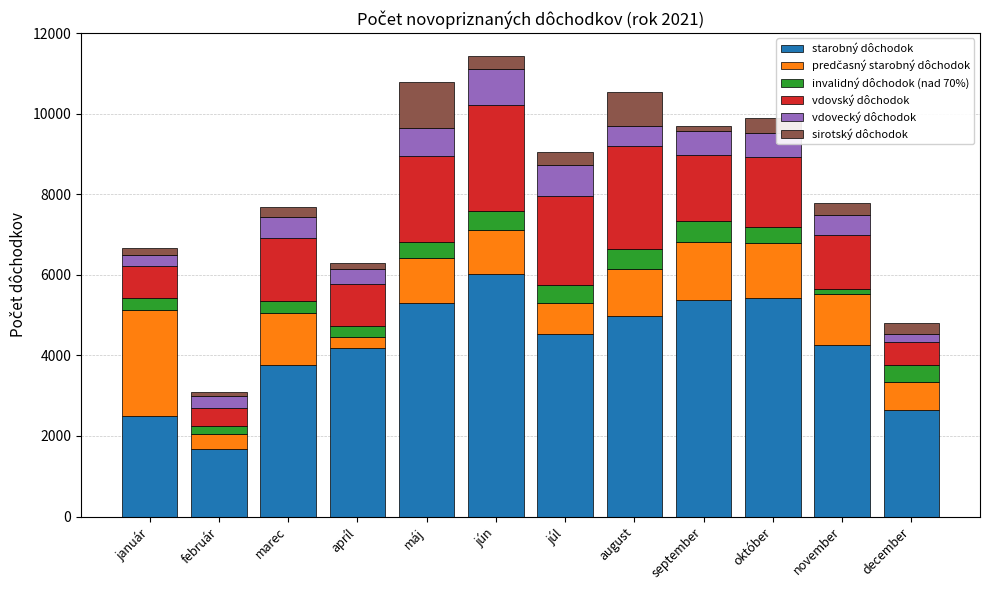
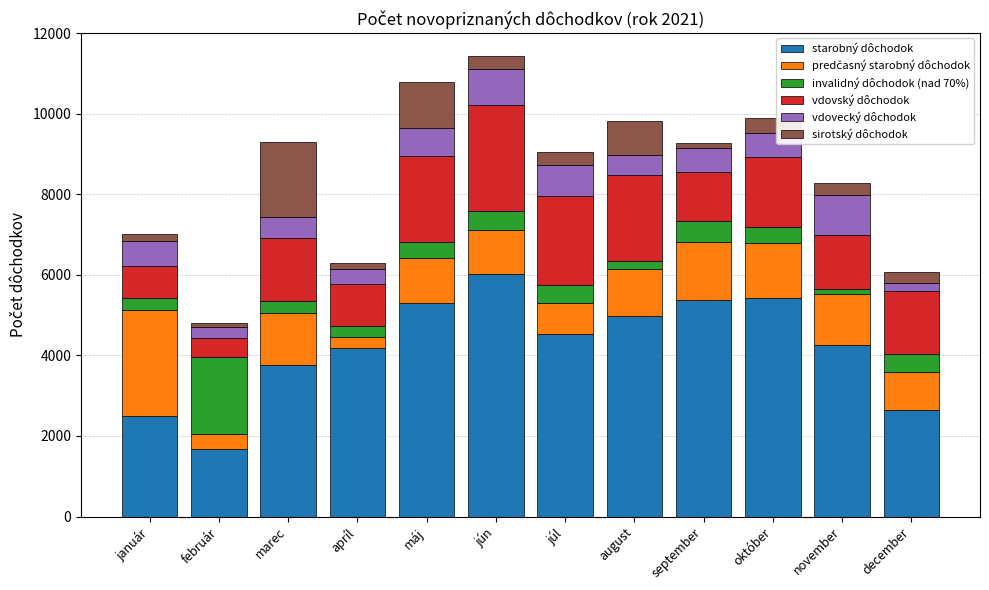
vdovecký dôchodok, január: 300 -> 600
invalidný dôchodok (nad 70%), február: 200 -> 1900
sirotský dôchodok, marec: 200 -> 1900
invalidný dôchodok (nad 70%), august: 500 -> 200
vdovský dôchodok, august: 2500 -> 2100
vdovský dôchodok, september: 1600 -> 1200
vdovecký dôchodok, november: 500 -> 1000
predčasný starobný dôchodok, december: 700 -> 900
vdovský dôchodok, december: 600 -> 1600
